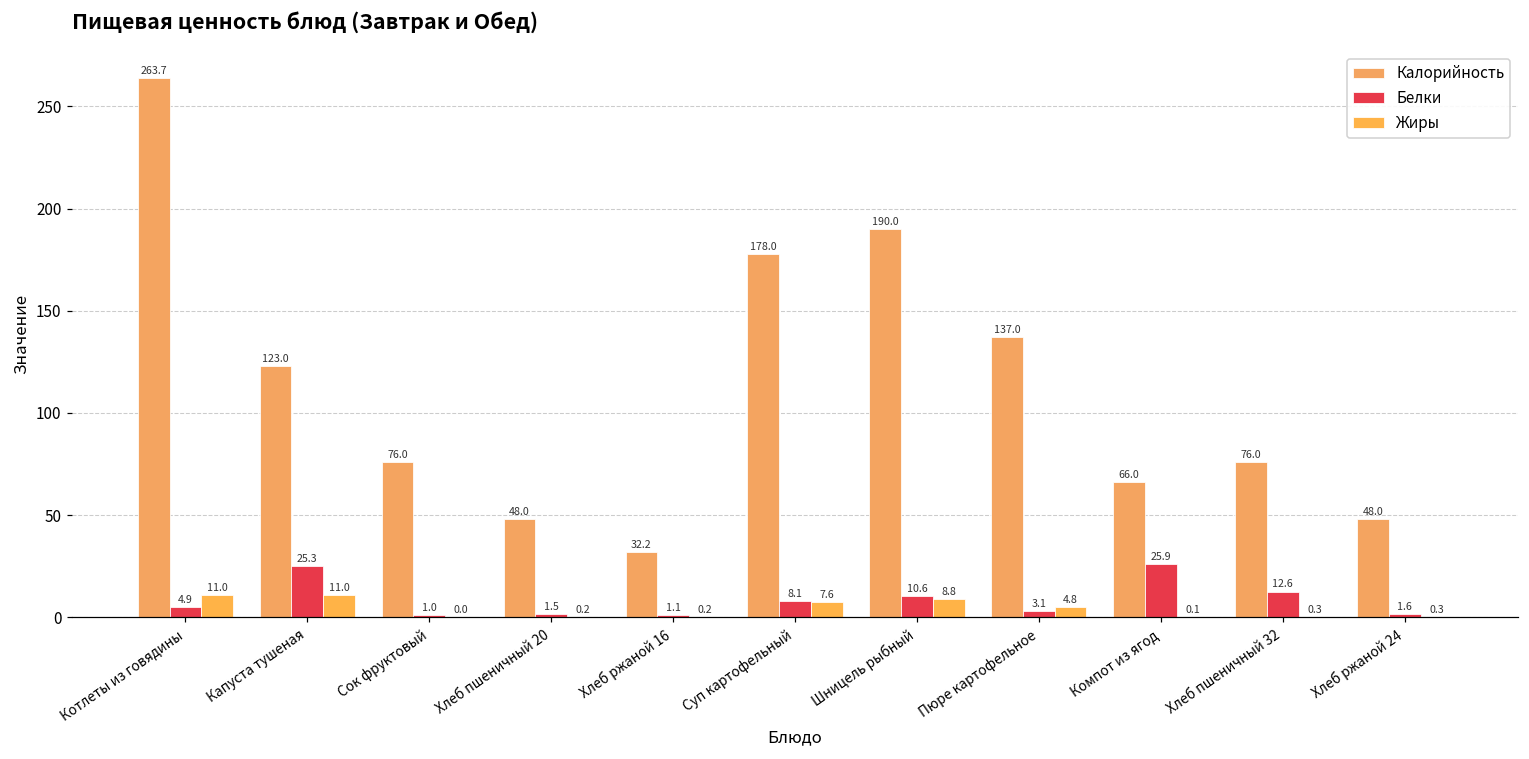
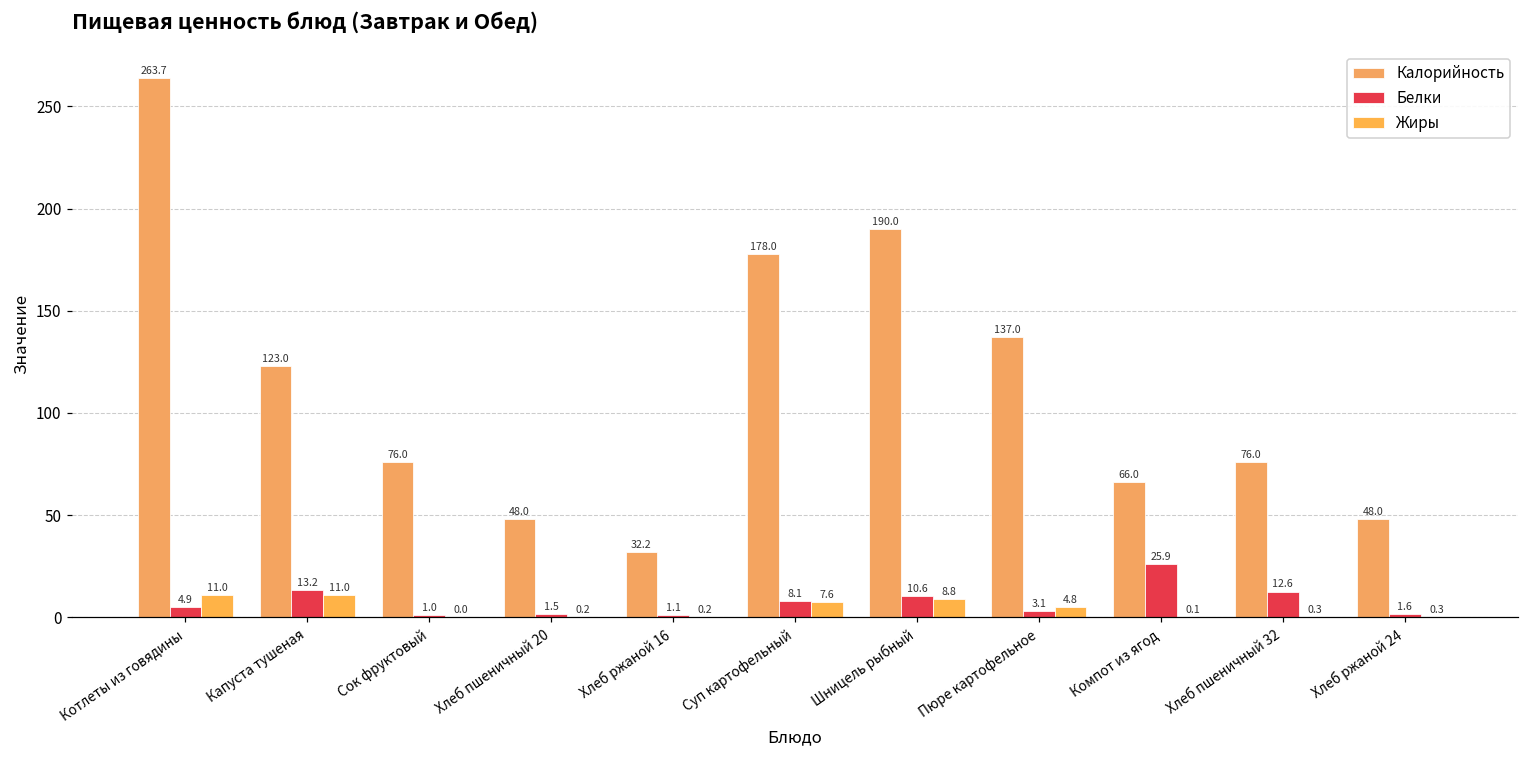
Белки, Капуста тушеная: 25.3 -> 13.2
